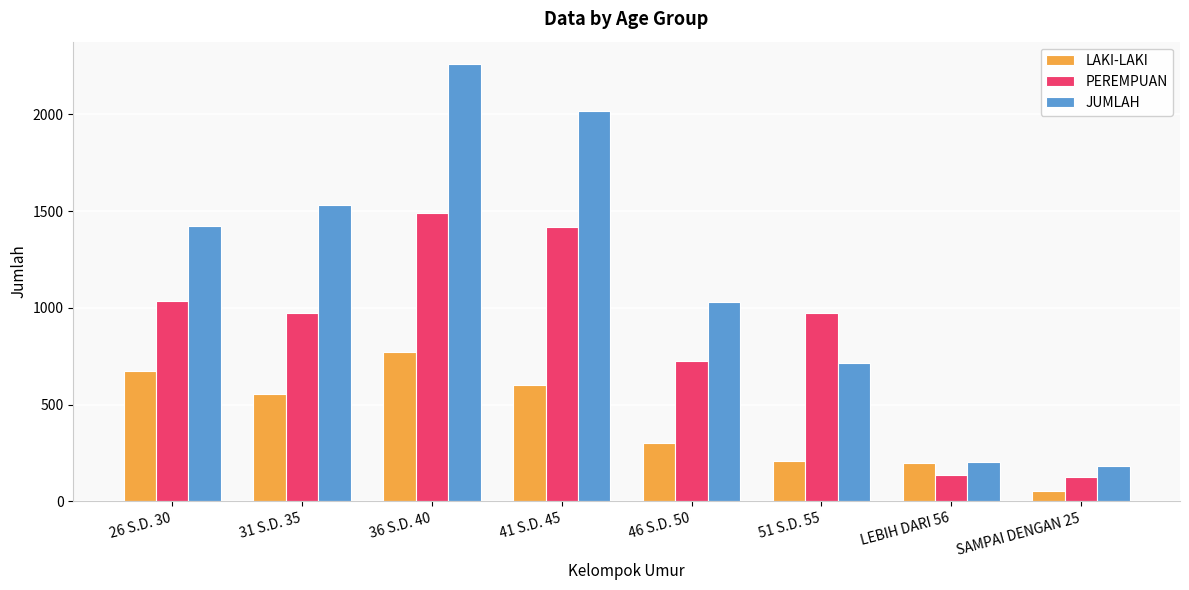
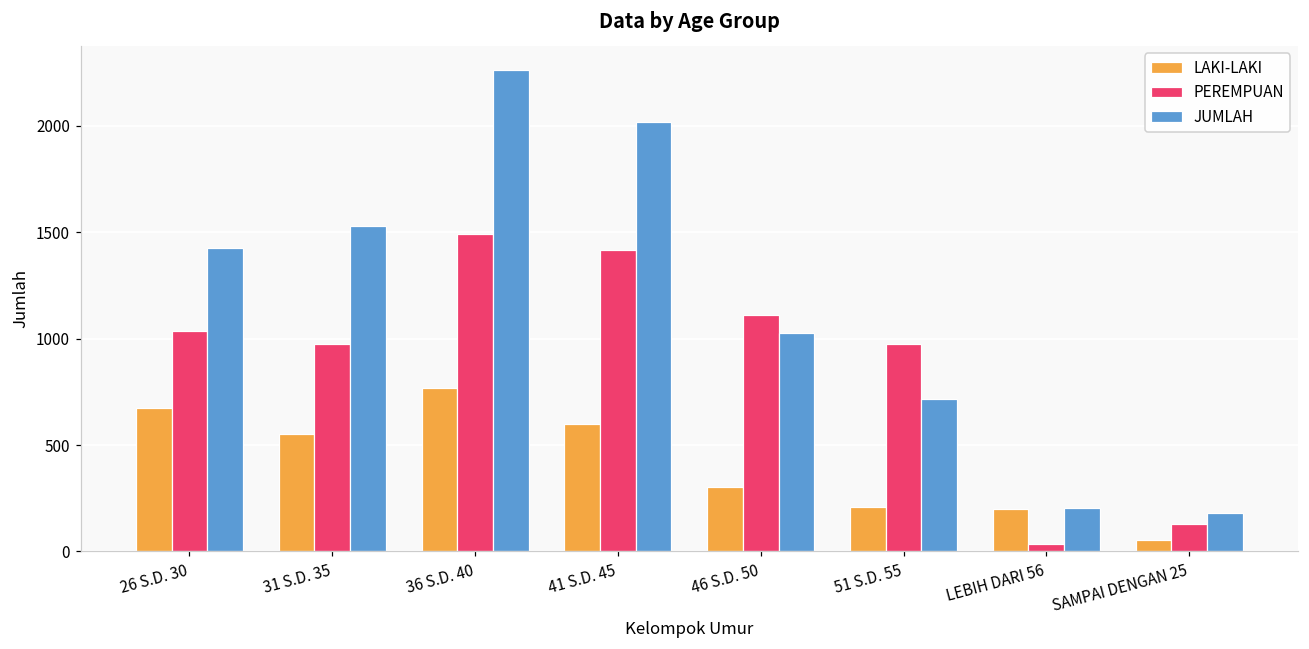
PEREMPUAN, 46 S.D. 50: 730 -> 1110
PEREMPUAN, LEBIH DARI 56: 140 -> 30
